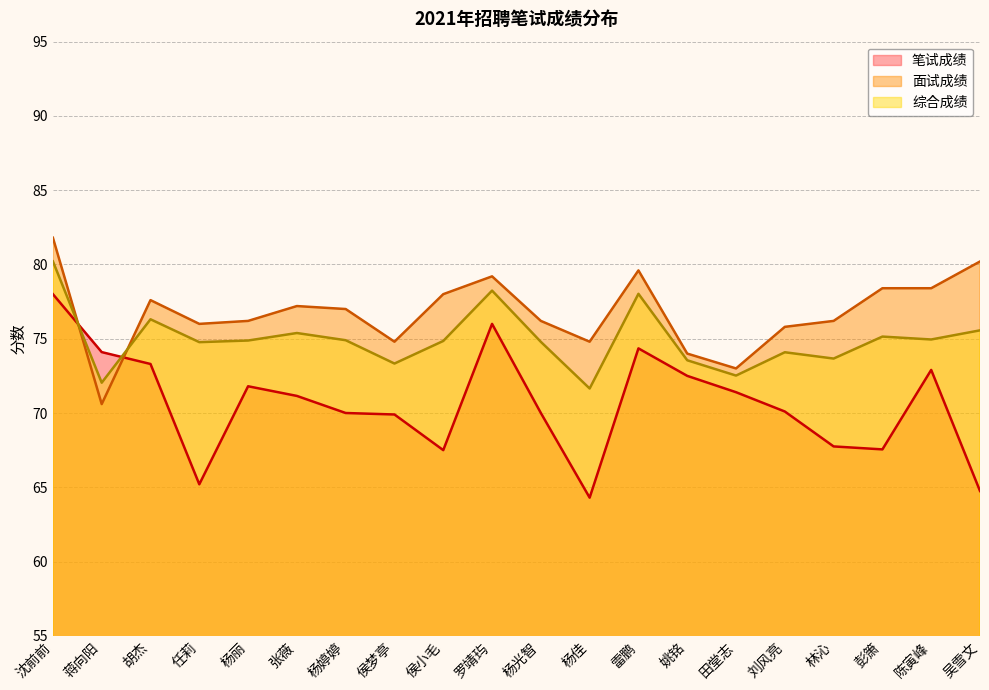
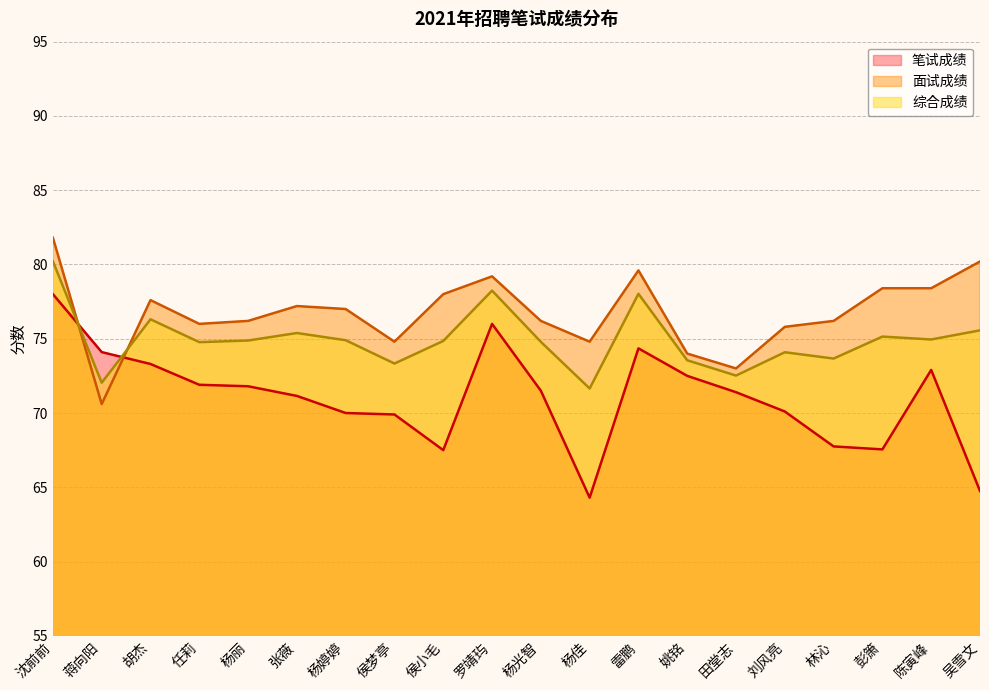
笔试成绩, 任莉: 65.2 -> 71.9
笔试成绩, 杨光智: 70.0 -> 71.5
